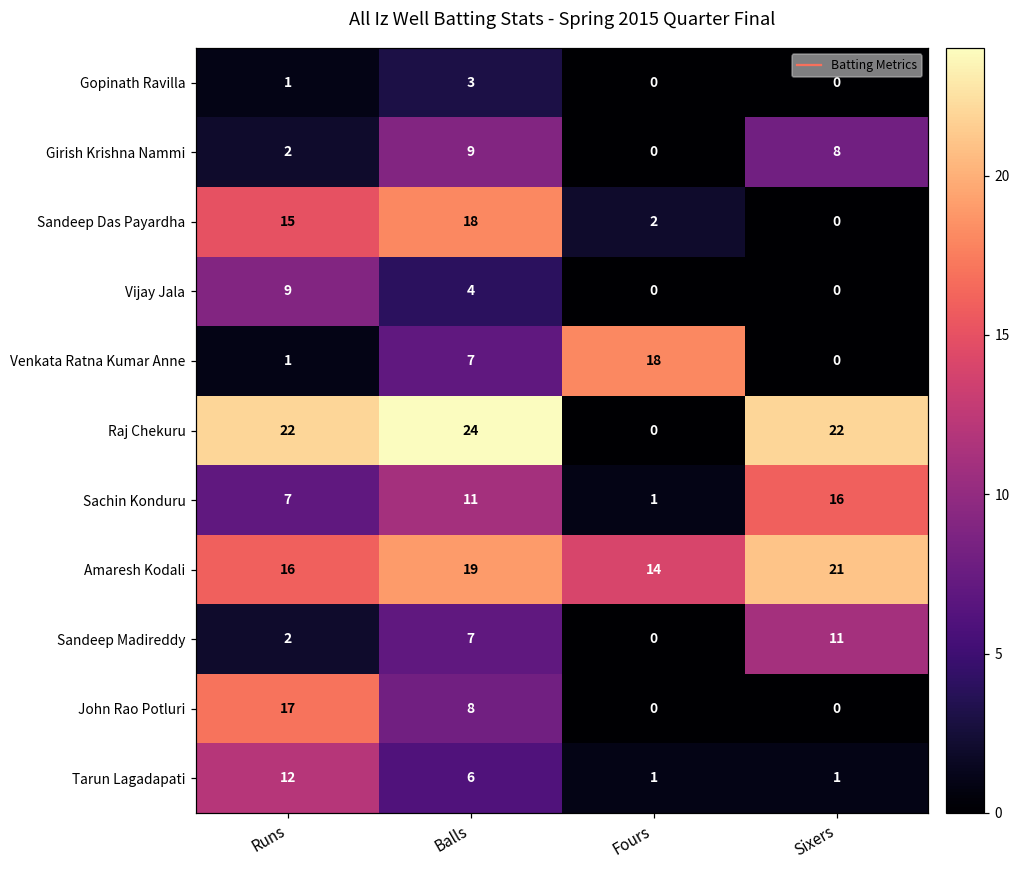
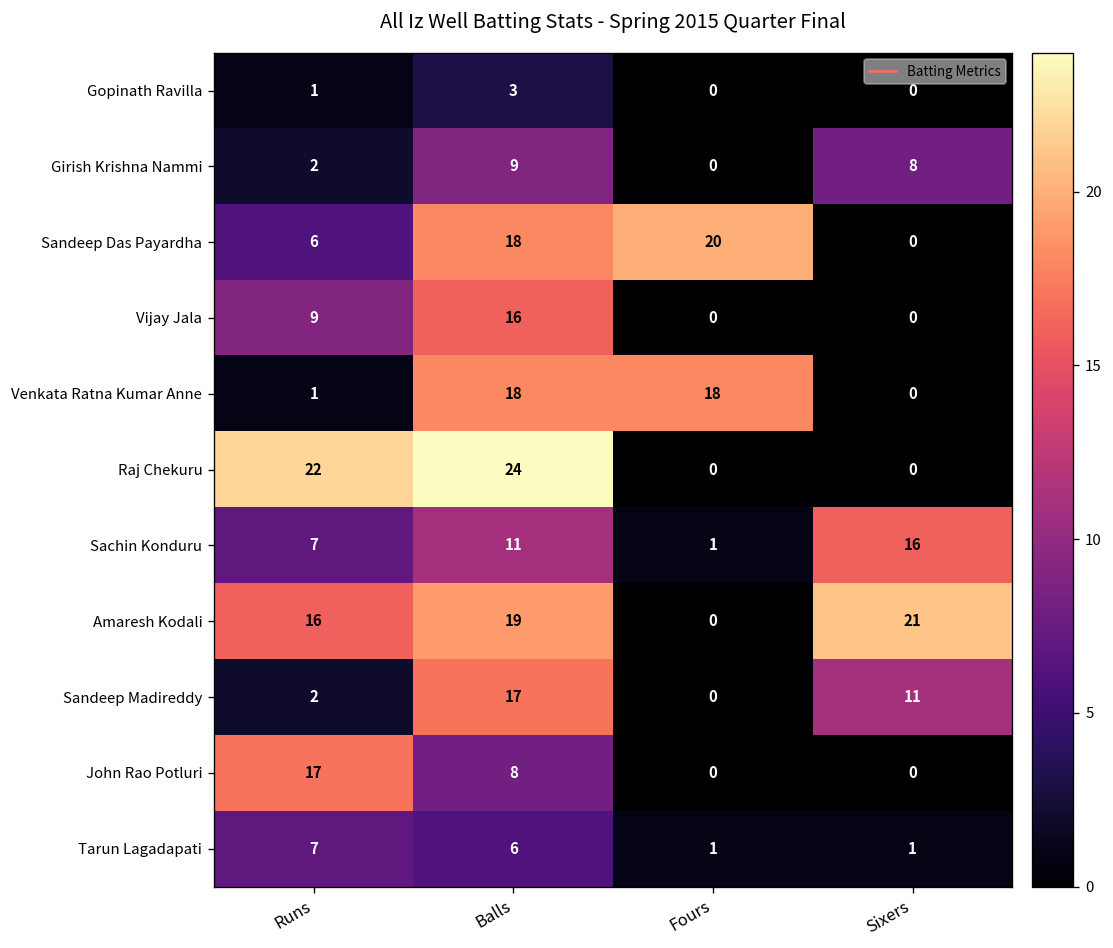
Sandeep Das Payardha, Runs: 15 -> 6
Sandeep Das Payardha, Fours: 2 -> 20
Vijay Jala, Balls: 4 -> 16
Venkata Ratna Kumar Anne, Balls: 7 -> 18
Raj Chekuru, Sixers: 22 -> 0
Amaresh Kodali, Fours: 14 -> 0
Sandeep Madireddy, Balls: 7 -> 17
Tarun Lagadapati, Runs: 12 -> 7
